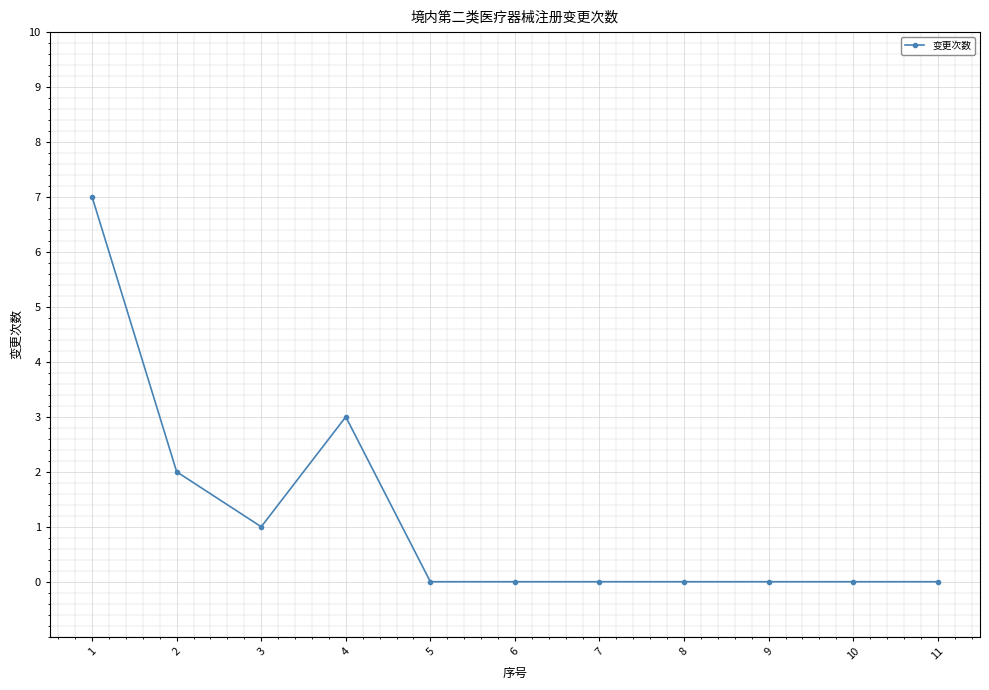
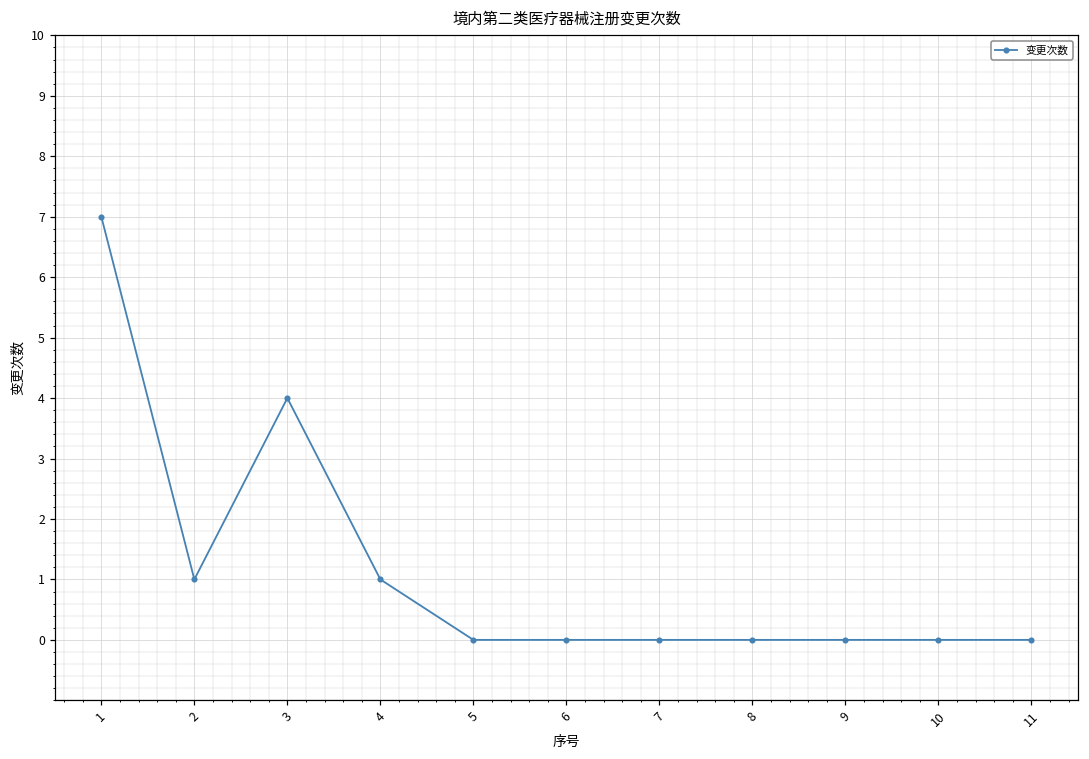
2: 2 -> 1
3: 1 -> 4
4: 3 -> 1
